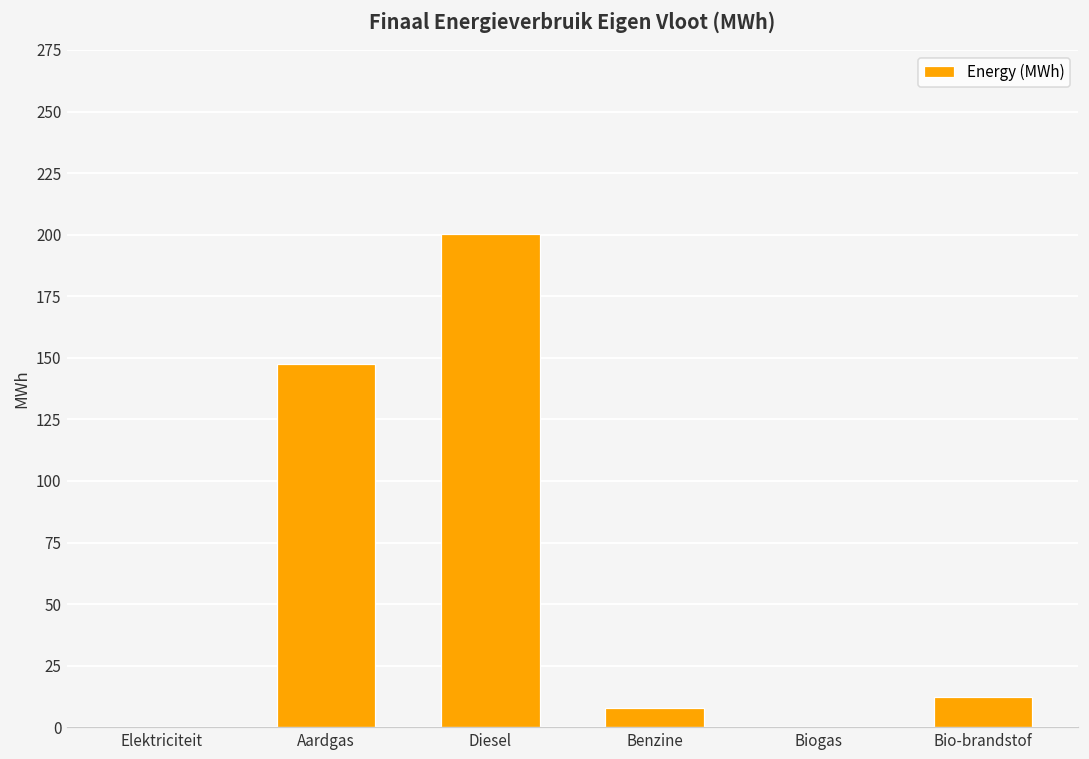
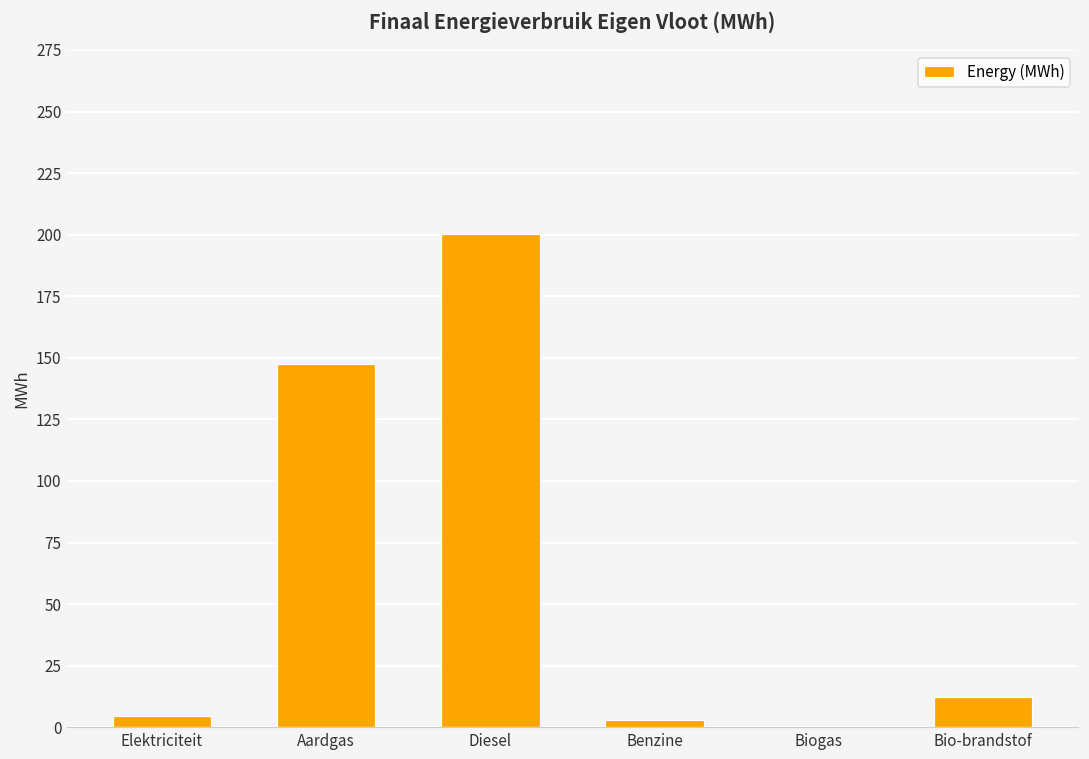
Elektriciteit: 0 -> 5
Benzine: 8 -> 3
